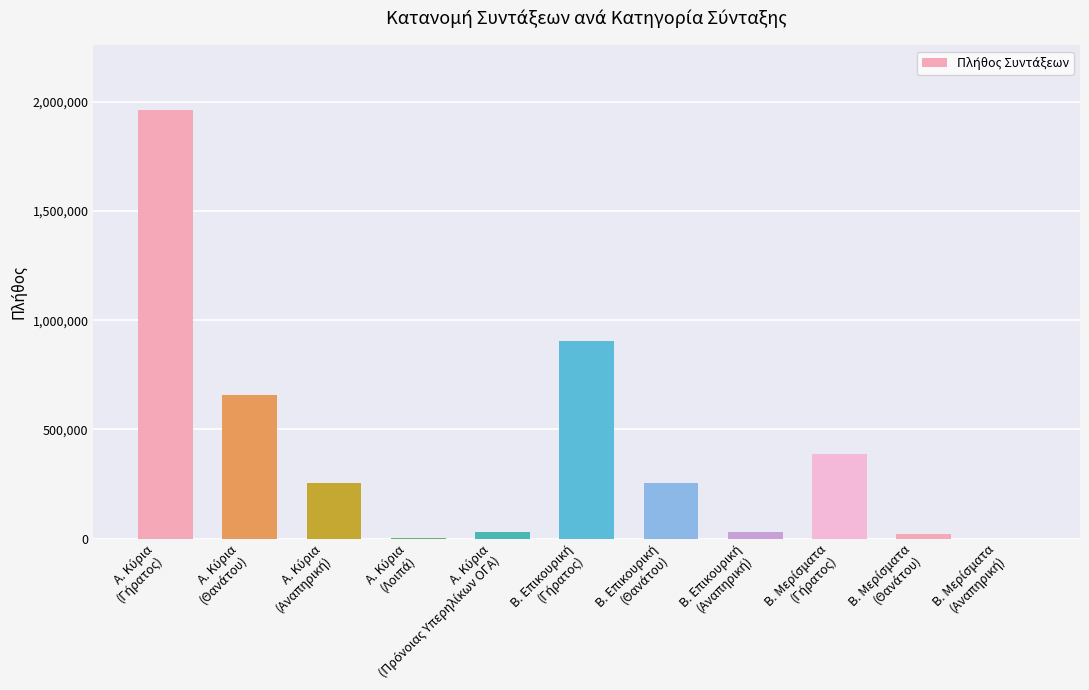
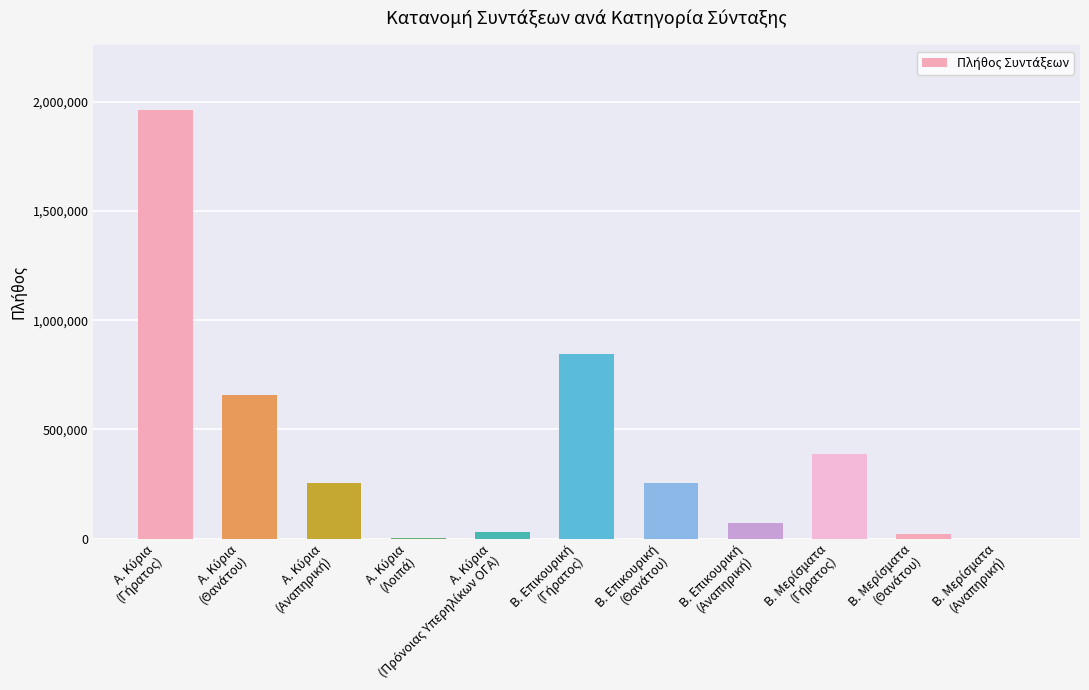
Β. Επικουρική (Γήρατος): 910,000 -> 840,000
Β. Επικουρική (Αναπηρική): 30,000 -> 70,000
